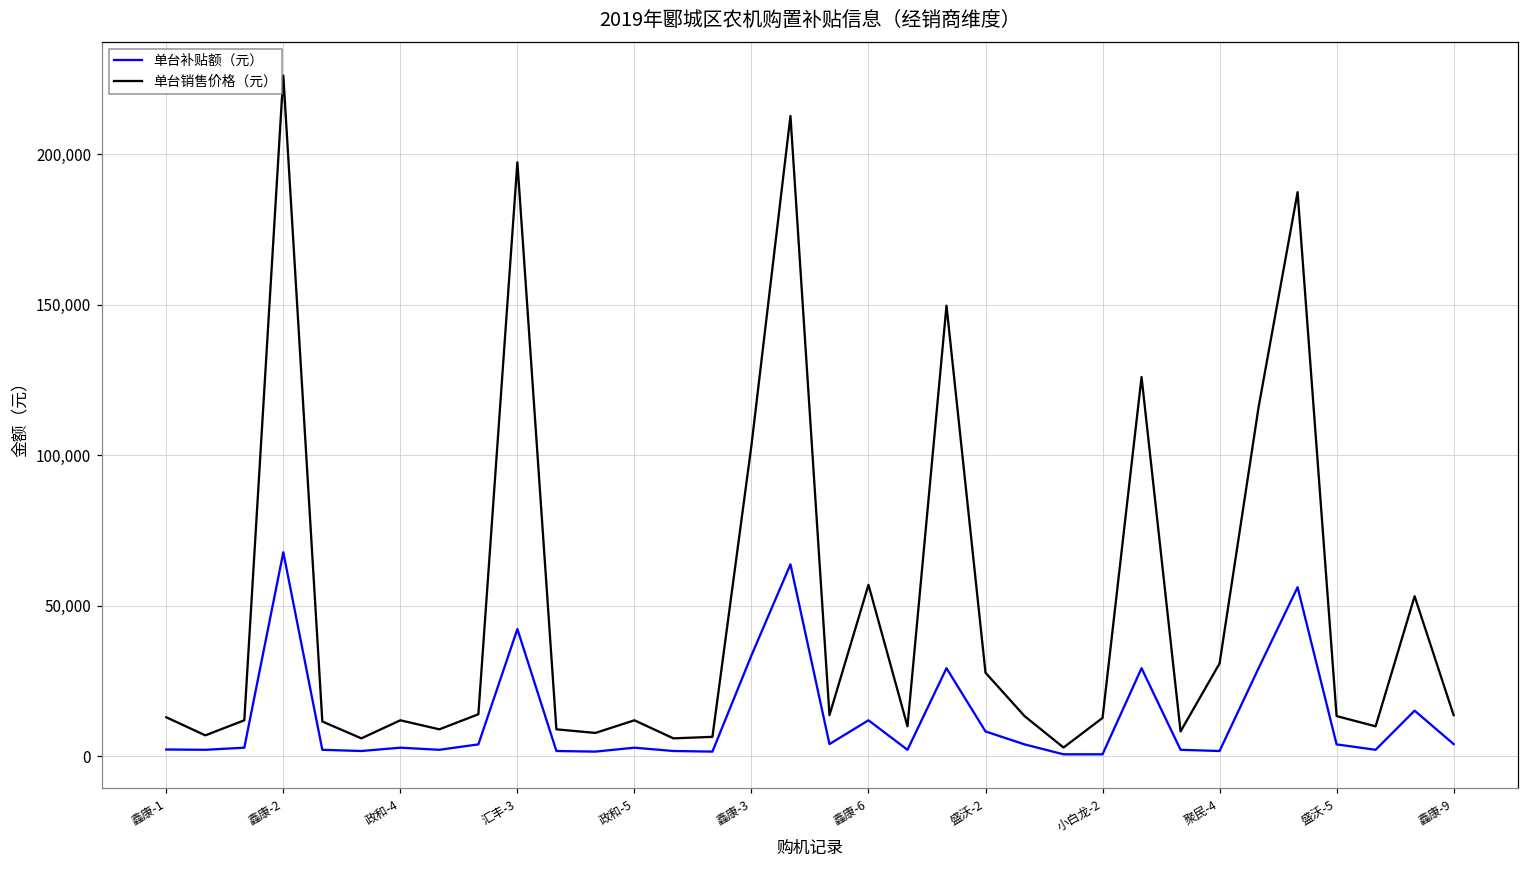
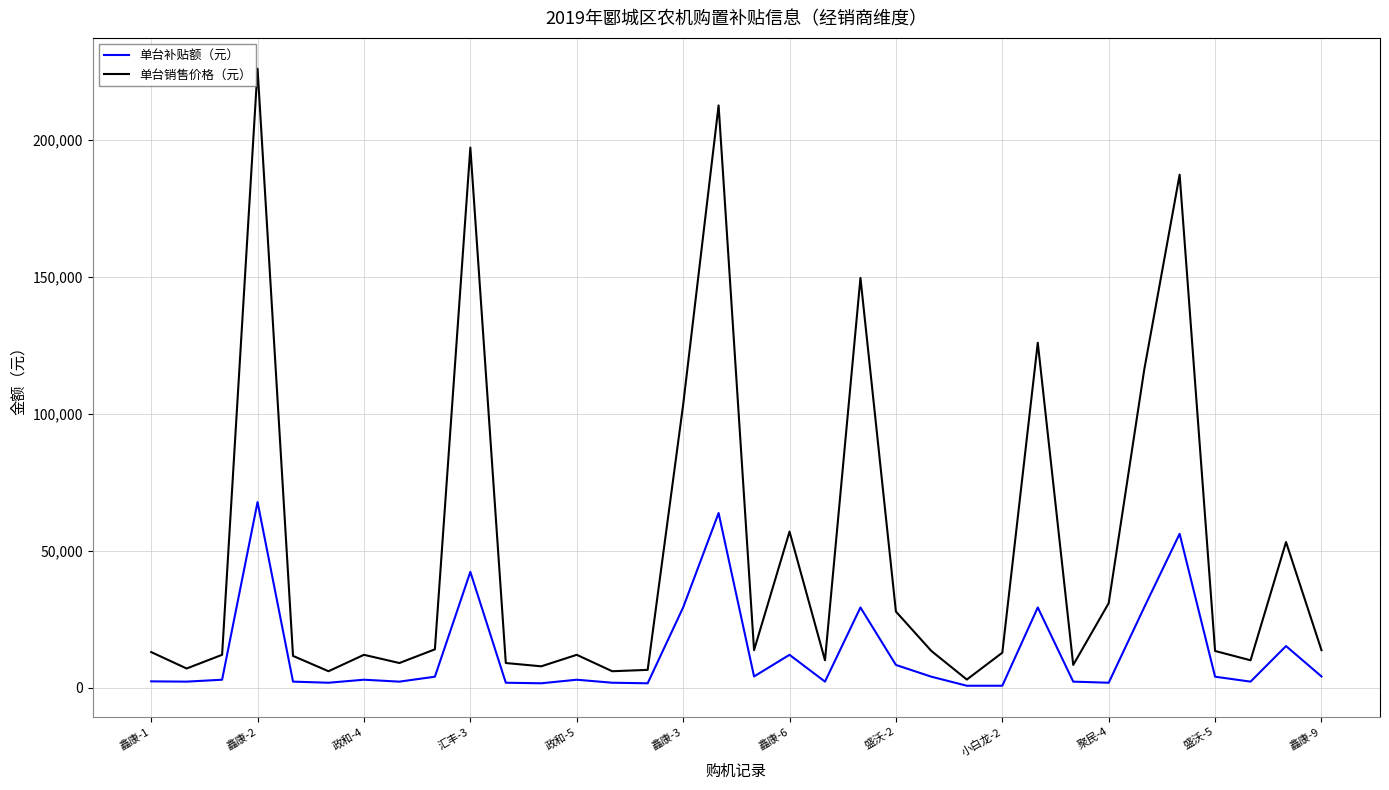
单台补贴额（元）, 鑫康-3: 34,000 -> 29,000
